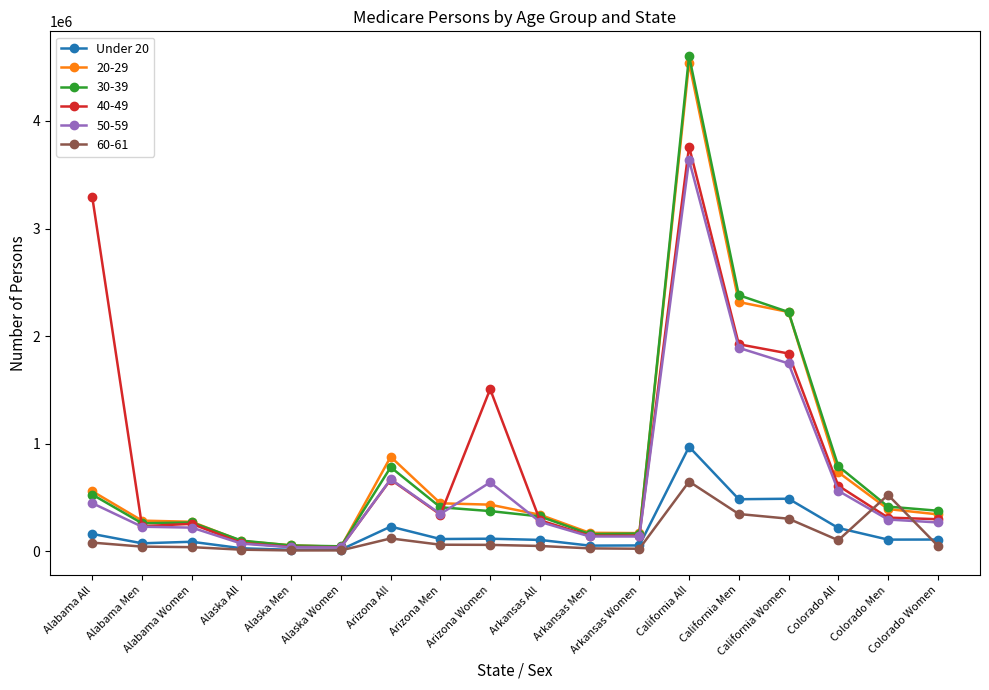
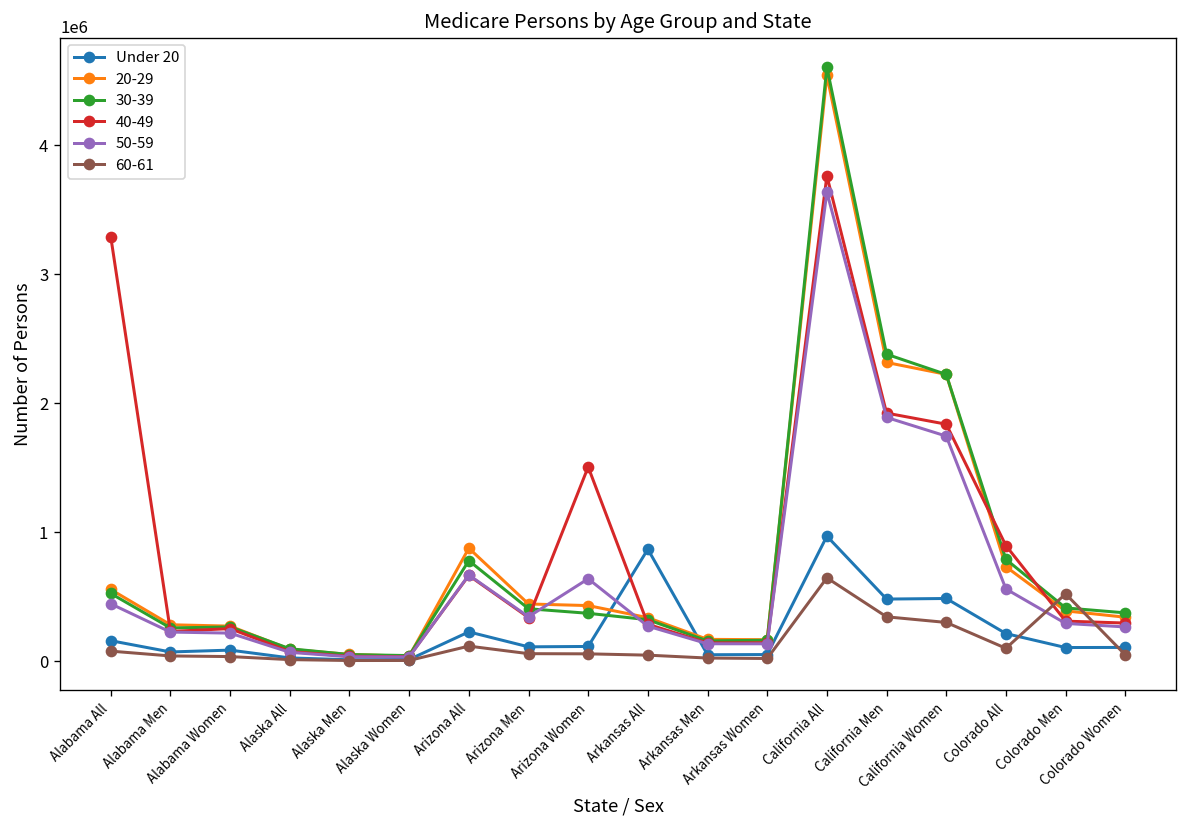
Under 20, Arkansas All: 100000 -> 870000
40-49, Colorado All: 610000 -> 900000
